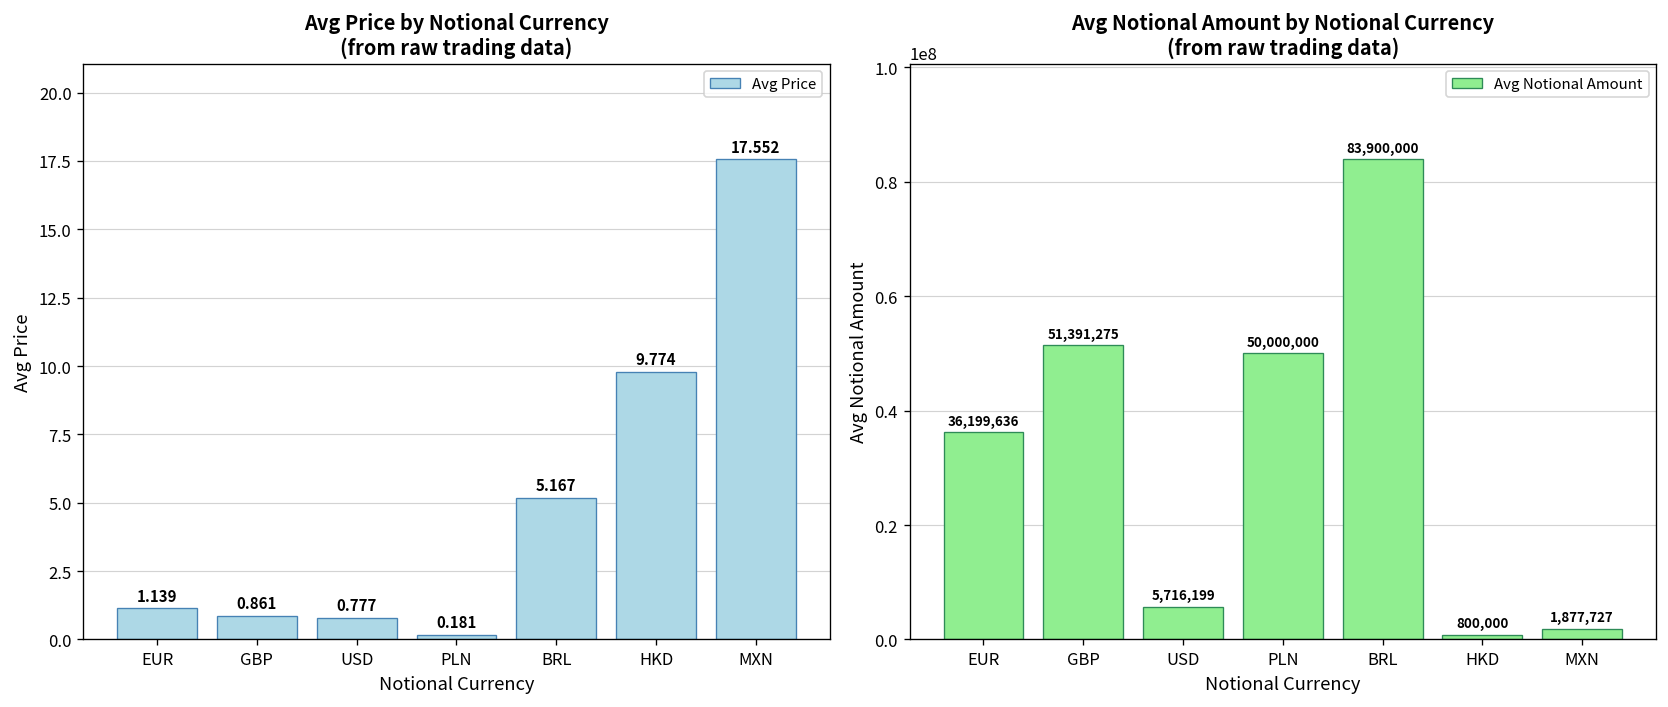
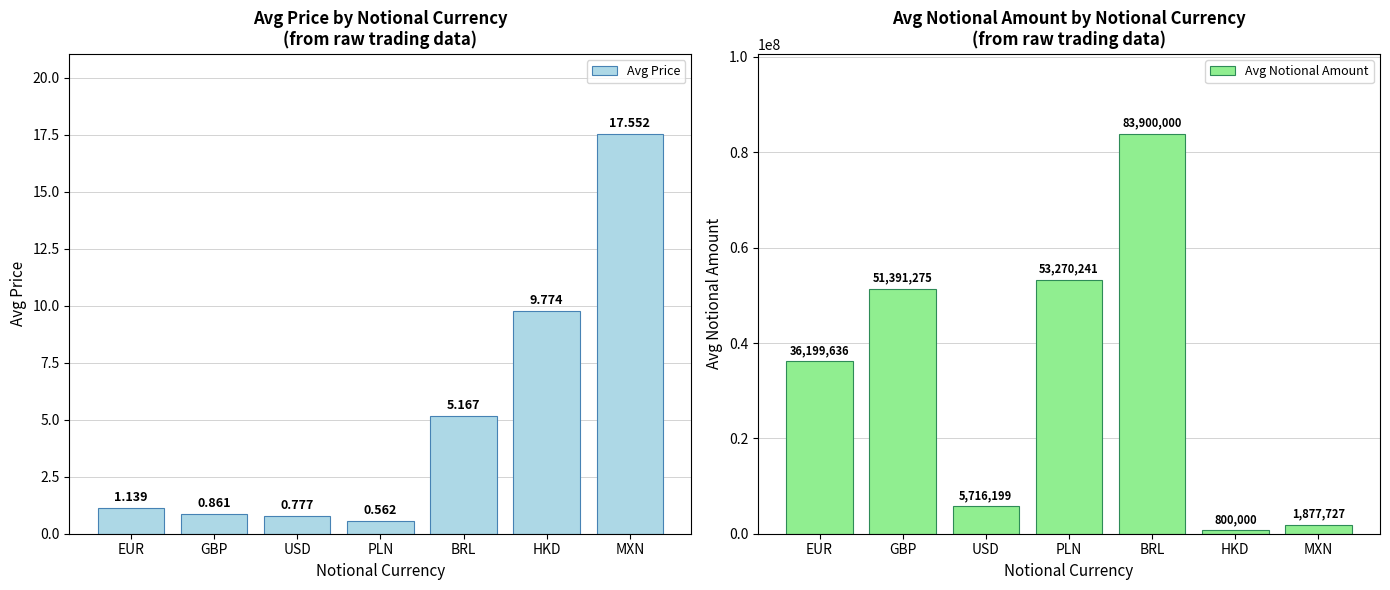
Avg Price by Notional Currency (from raw trading data), PLN: 0.181 -> 0.562
Avg Notional Amount by Notional Currency (from raw trading data), PLN: 50,000,000 -> 53,270,241
